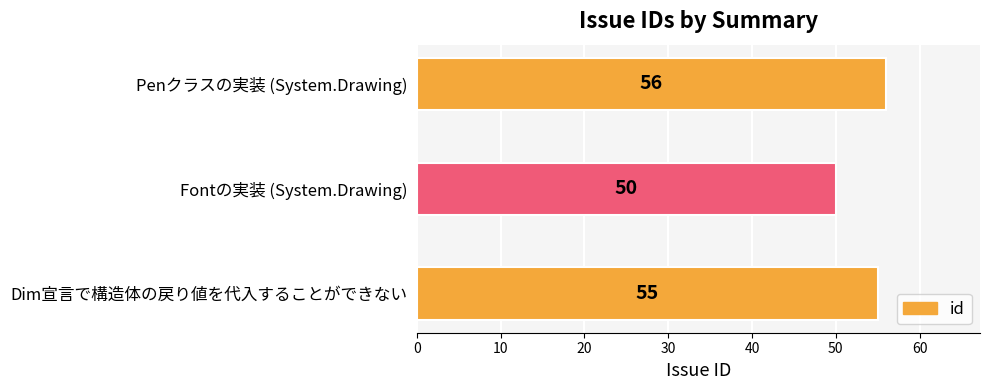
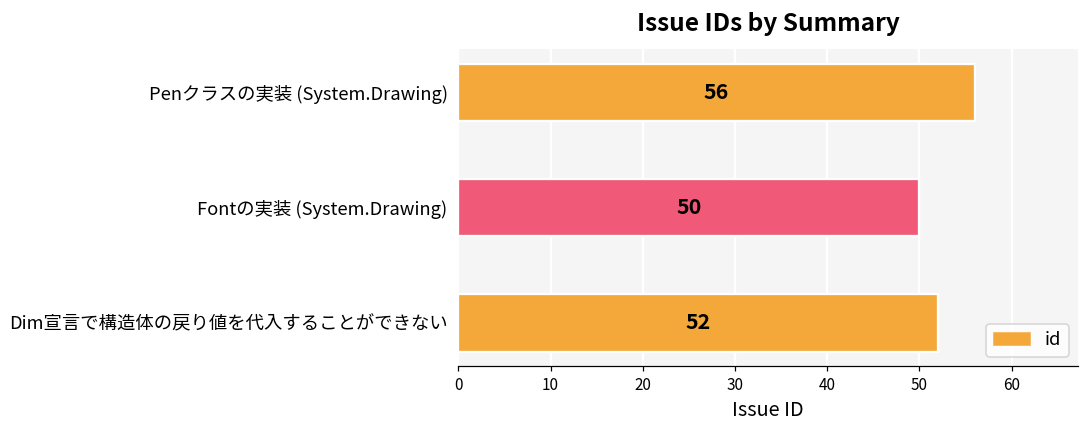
Dim宣言で構造体の戻り値を代入することができない: 55 -> 52
